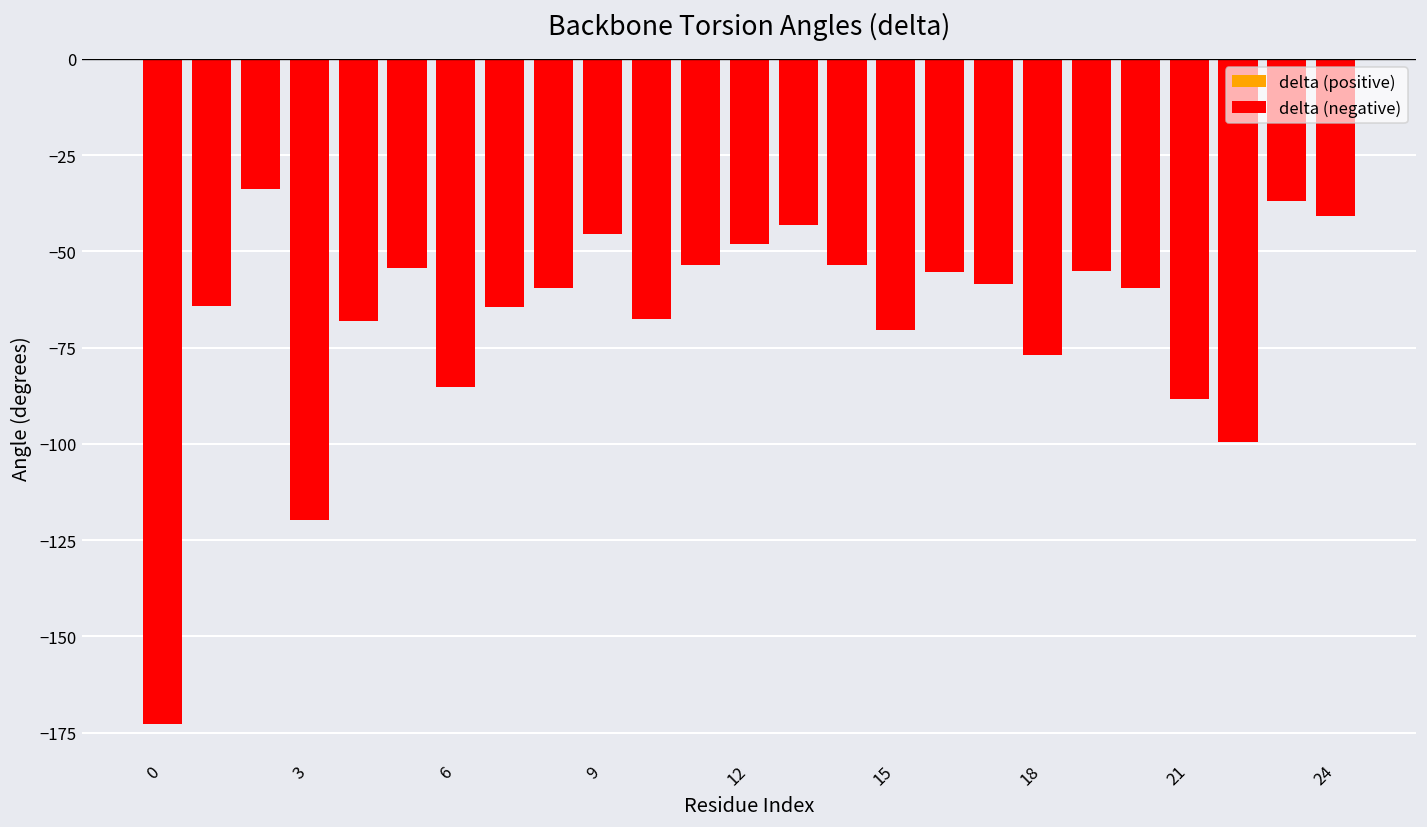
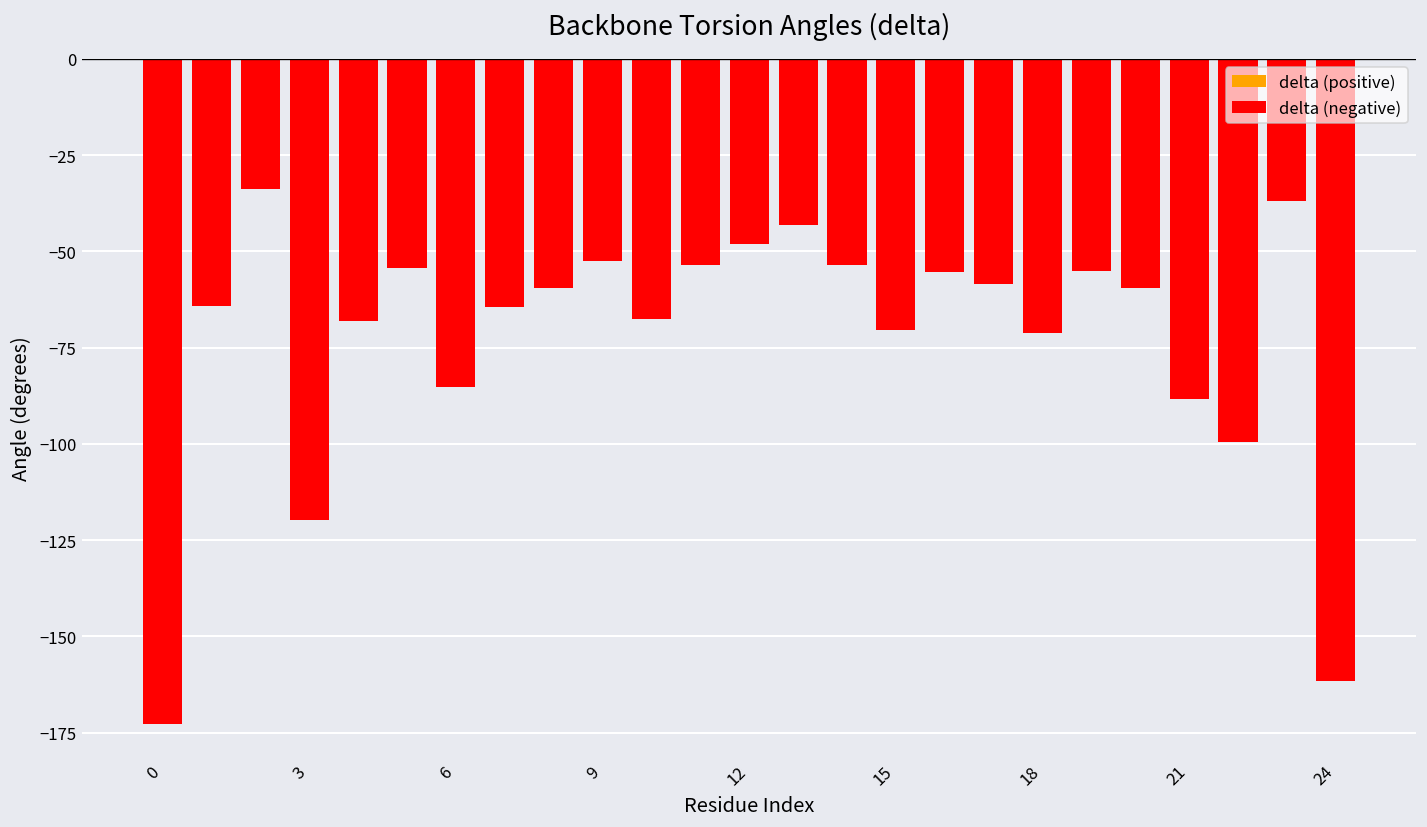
delta (negative), 9: -46 -> -53
delta (negative), 18: -77 -> -71
delta (negative), 24: -41 -> -162
